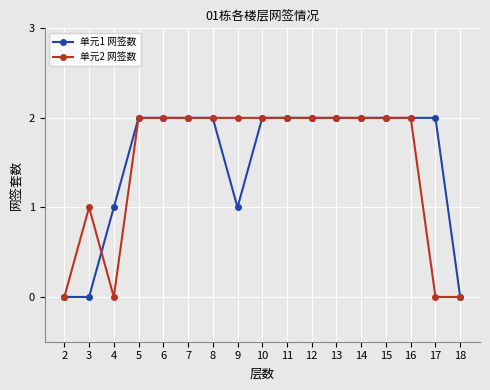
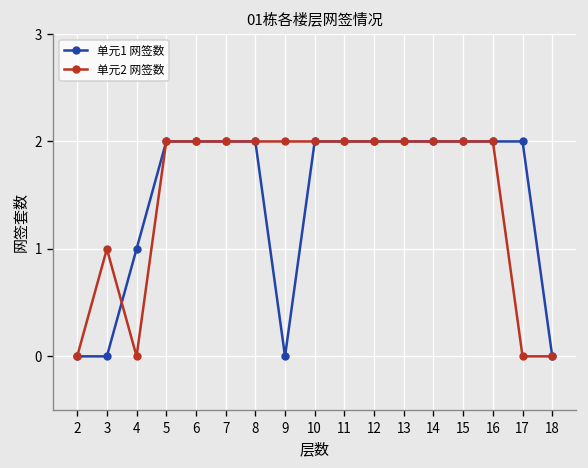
单元1 网签数, 9: 1 -> 0
